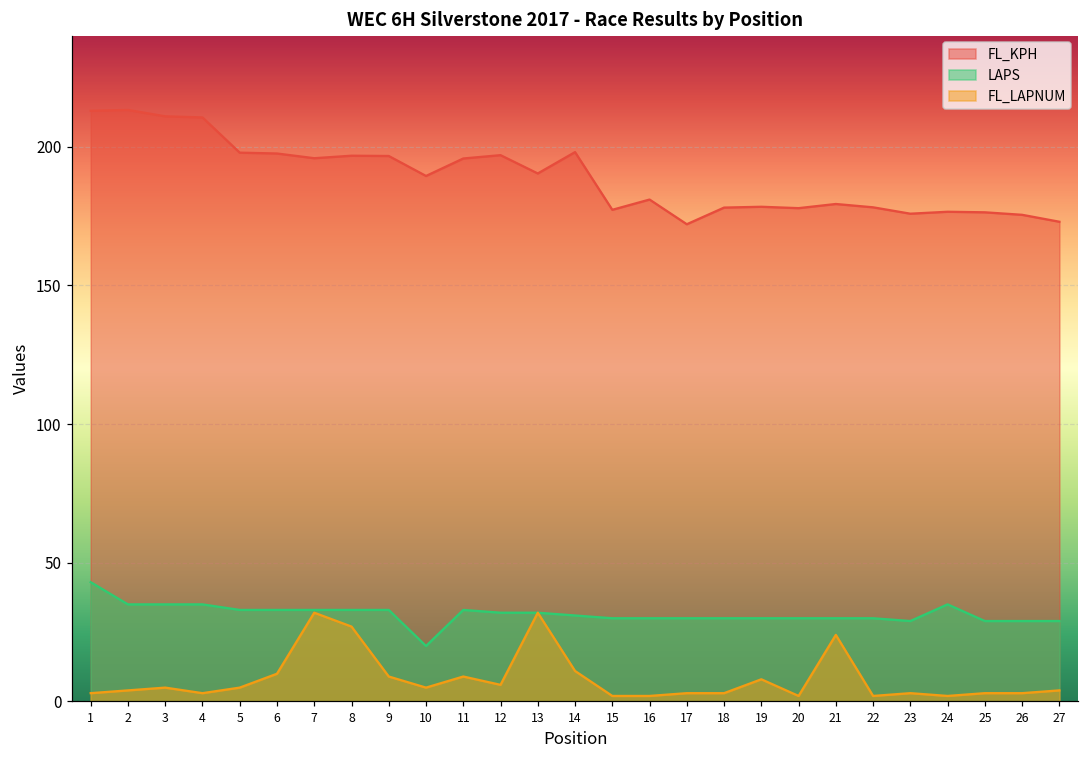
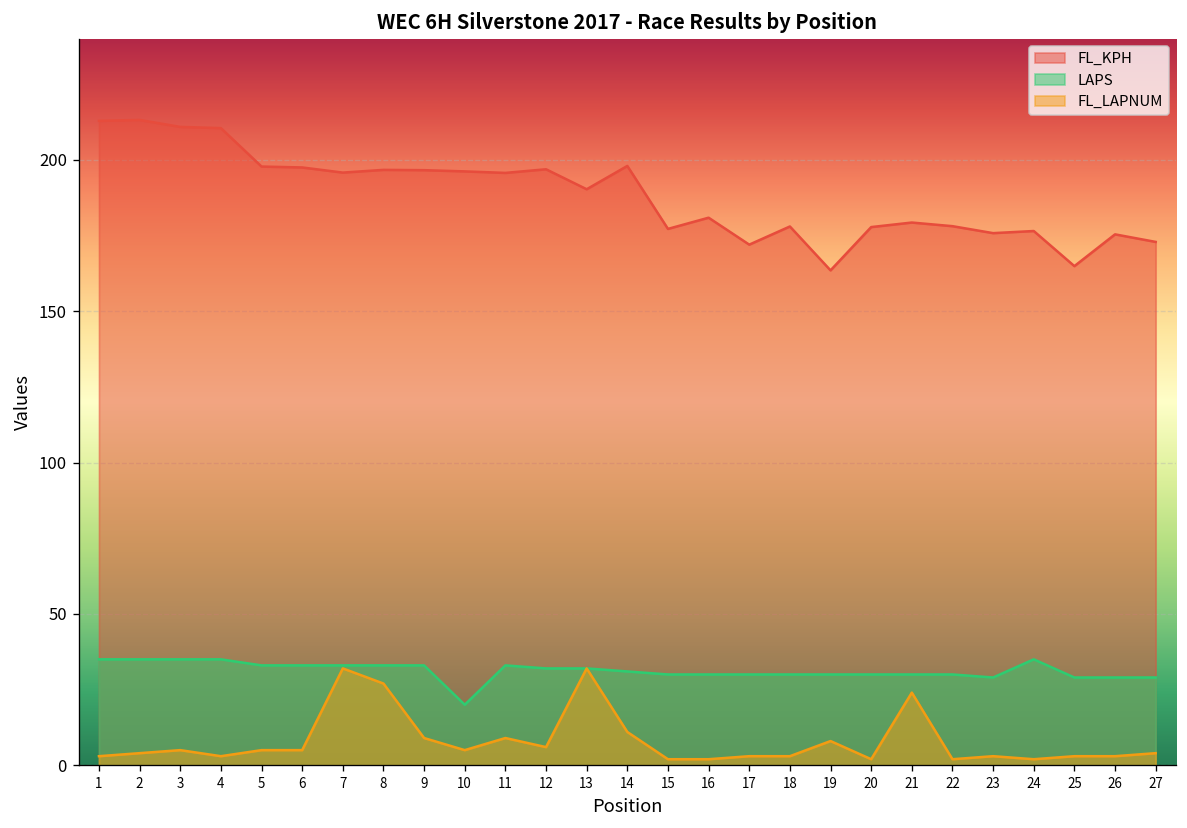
LAPS, 1: 43 -> 35
FL_LAPNUM, 6: 10 -> 5
FL_KPH, 10: 189 -> 196
FL_KPH, 19: 178 -> 164
FL_KPH, 25: 176 -> 165
